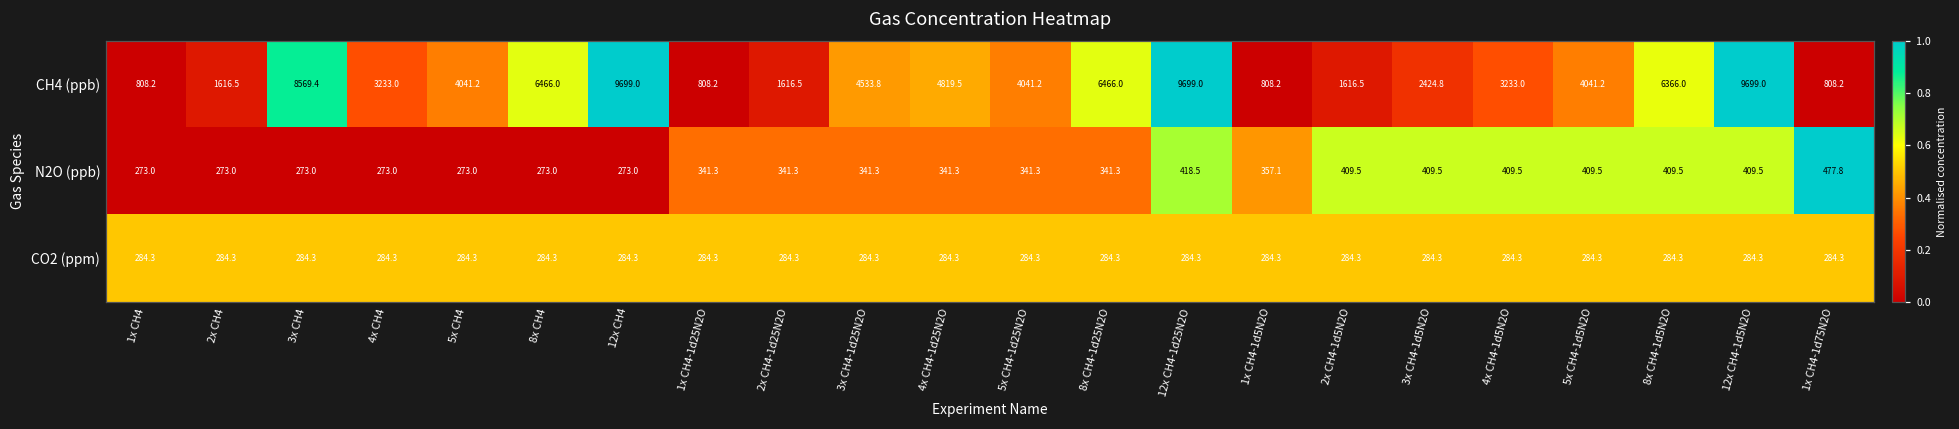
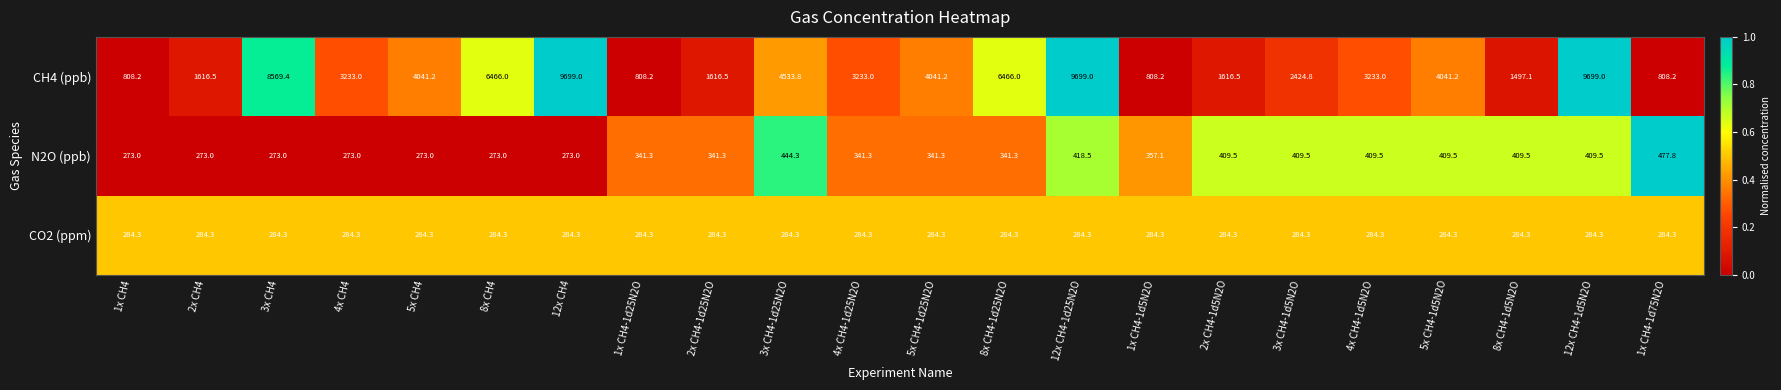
CH4 (ppb), 4x CH4-1d25N2O: 4819.5 -> 3233.0
CH4 (ppb), 8x CH4-1d5N2O: 6366.0 -> 1497.1
N2O (ppb), 3x CH4-1d25N2O: 341.3 -> 444.3
